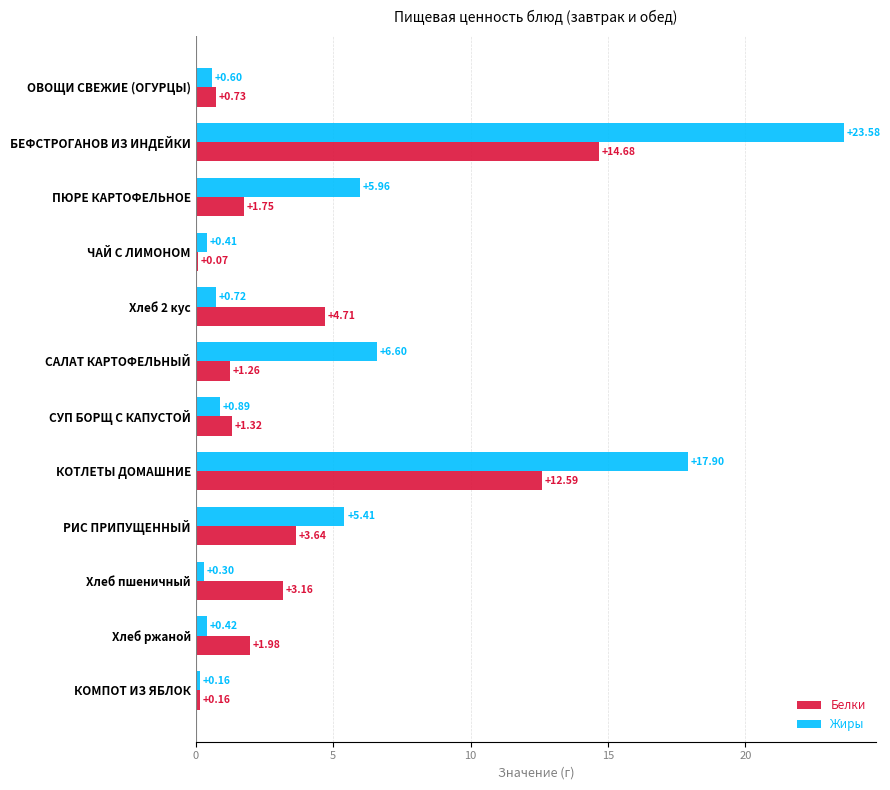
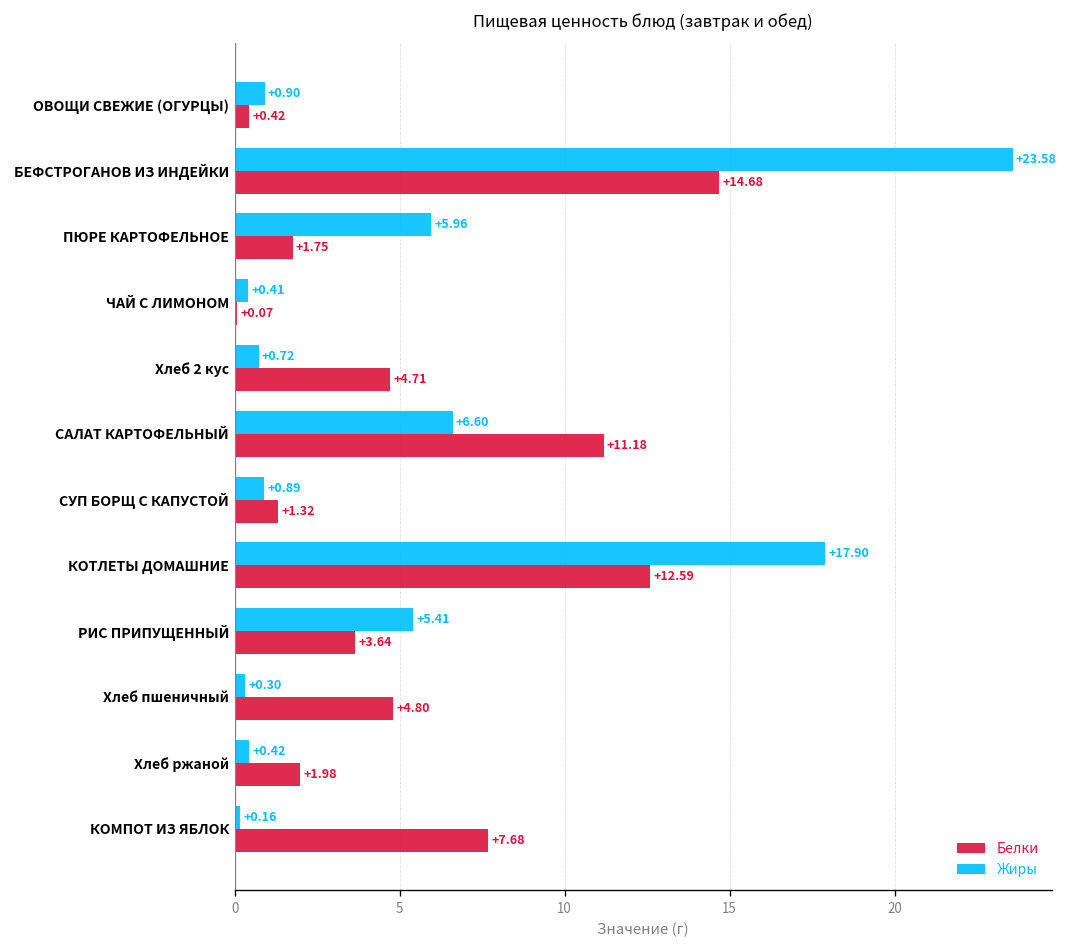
Жиры, ОВОЩИ СВЕЖИЕ (ОГУРЦЫ): +0.60 -> +0.90
Белки, ОВОЩИ СВЕЖИЕ (ОГУРЦЫ): +0.73 -> +0.42
Белки, САЛАТ КАРТОФЕЛЬНЫЙ: +1.26 -> +11.18
Белки, Хлеб пшеничный: +3.16 -> +4.80
Белки, КОМПОТ ИЗ ЯБЛОК: +0.16 -> +7.68
